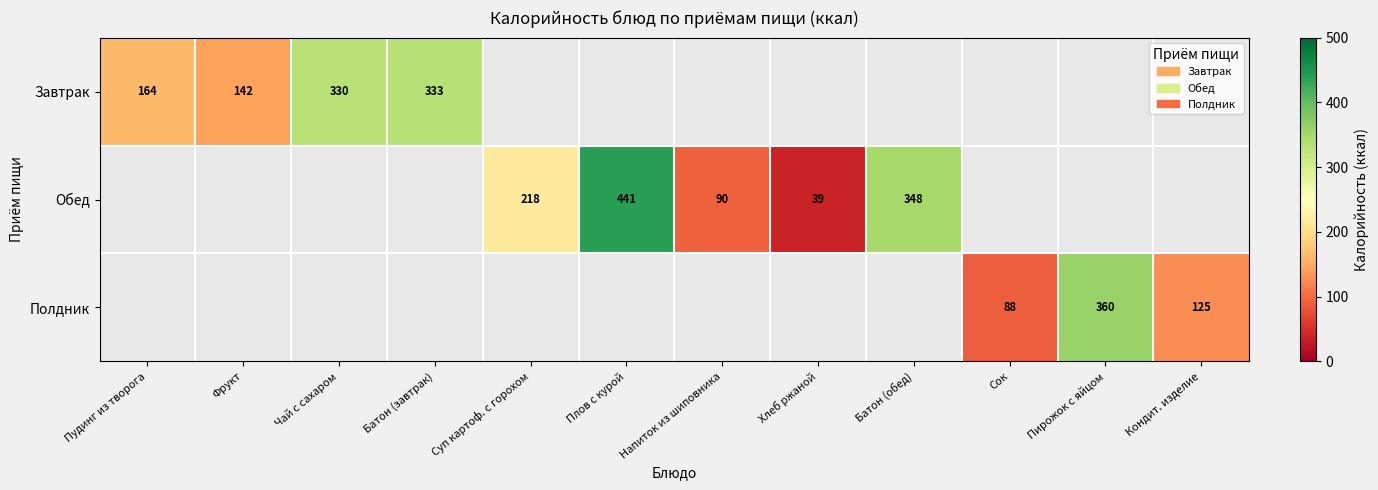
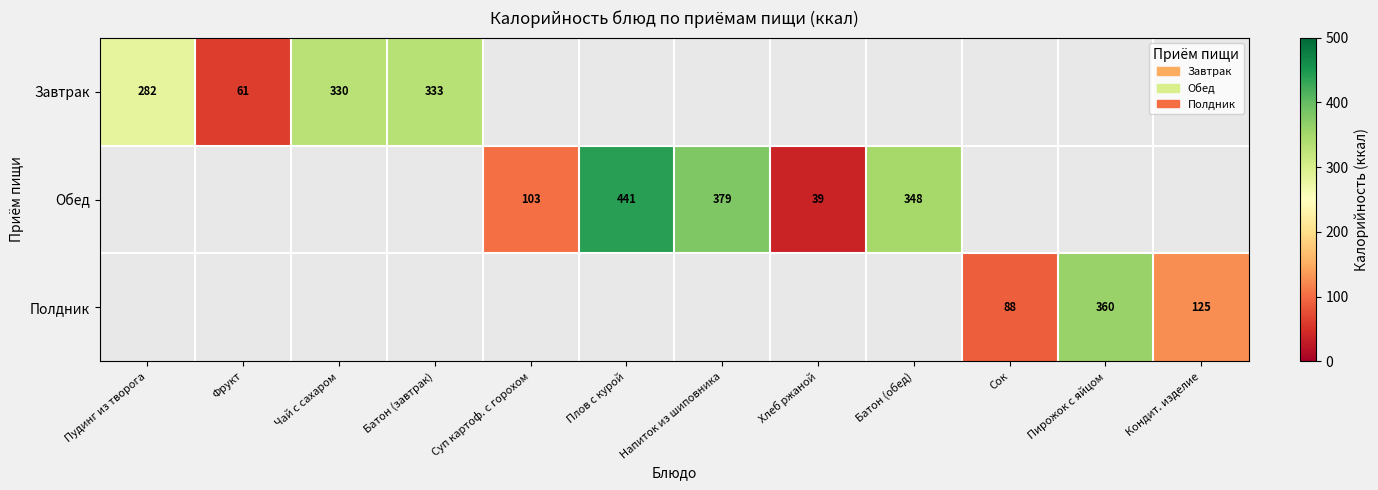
Завтрак, Пудинг из творога: 164 -> 282
Завтрак, Фрукт: 142 -> 61
Обед, Суп картоф. с горохом: 218 -> 103
Обед, Напиток из шиповника: 90 -> 379
